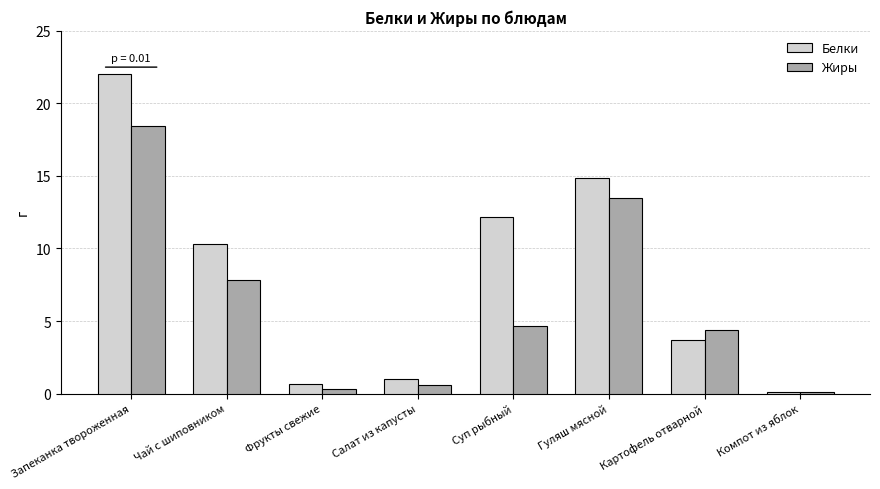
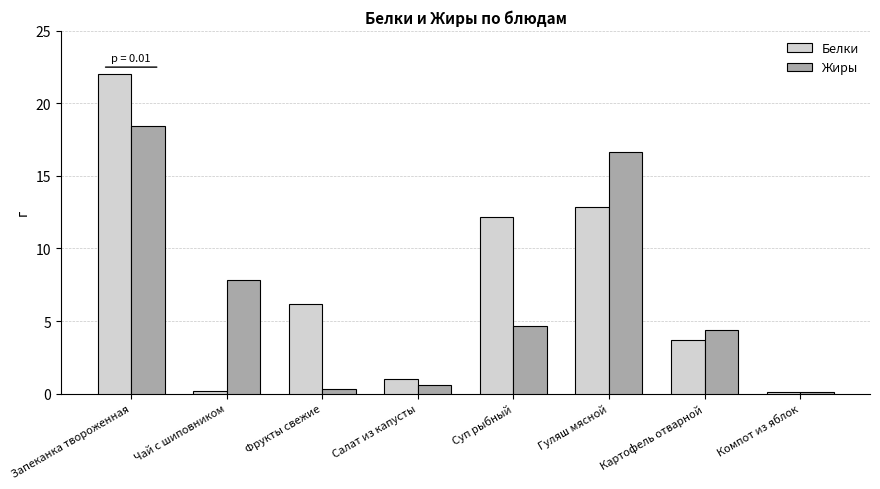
Белки, Чай с шиповником: 10.3 -> 0.2
Белки, Фрукты свежие: 0.7 -> 6.2
Белки, Гуляш мясной: 14.8 -> 12.8
Жиры, Гуляш мясной: 13.5 -> 16.6
